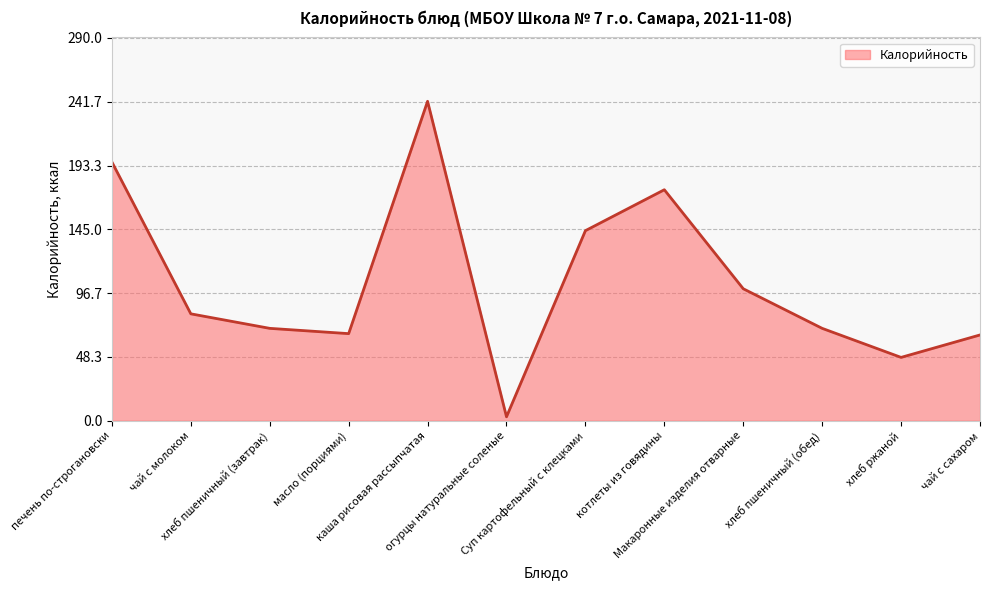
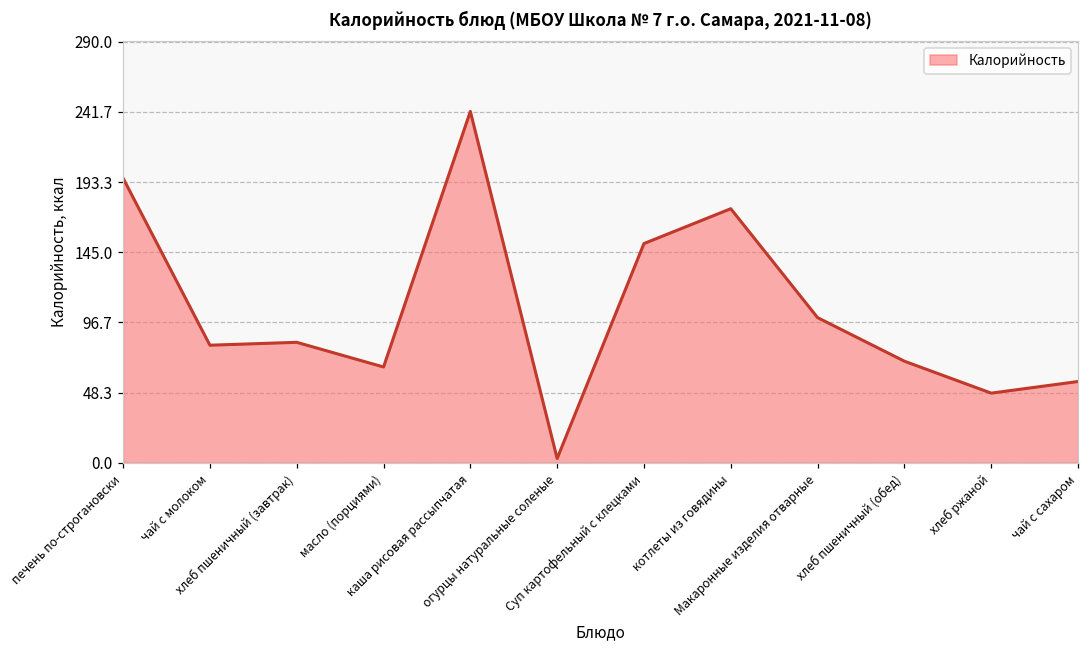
хлеб пшеничный (завтрак): 70 -> 83
Суп картофельный с клецками: 144 -> 151
чай с сахаром: 65 -> 56
